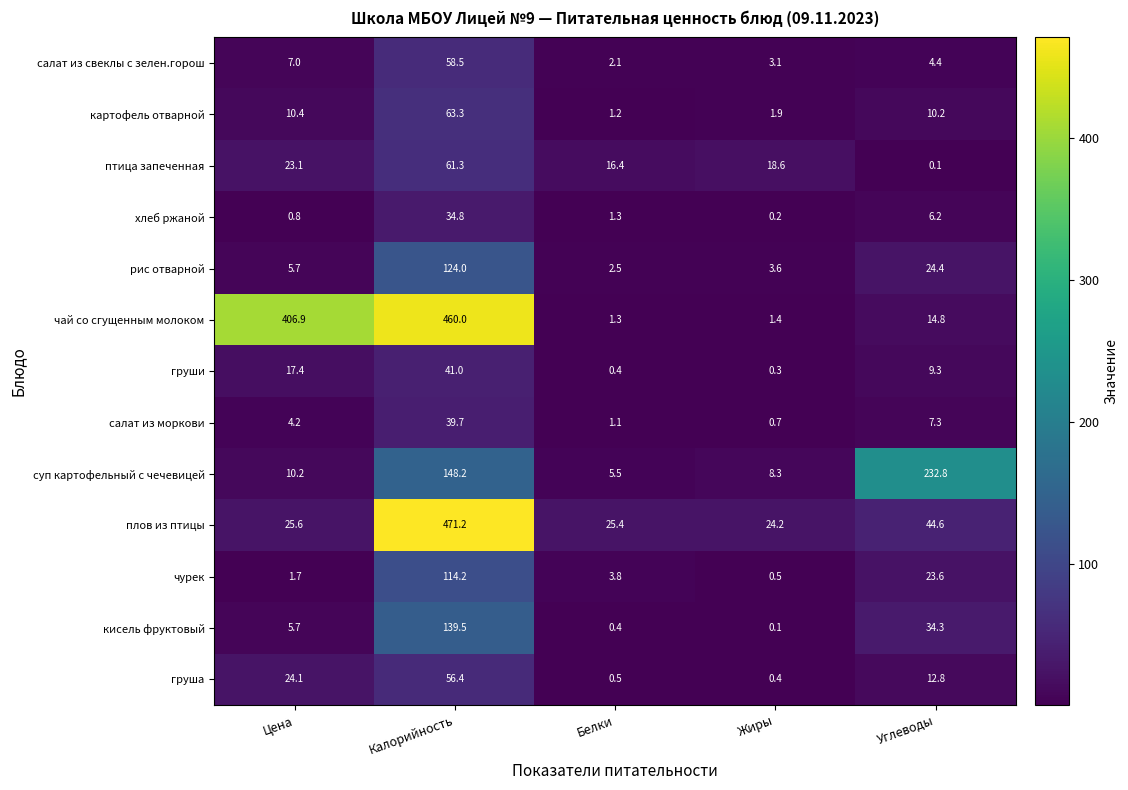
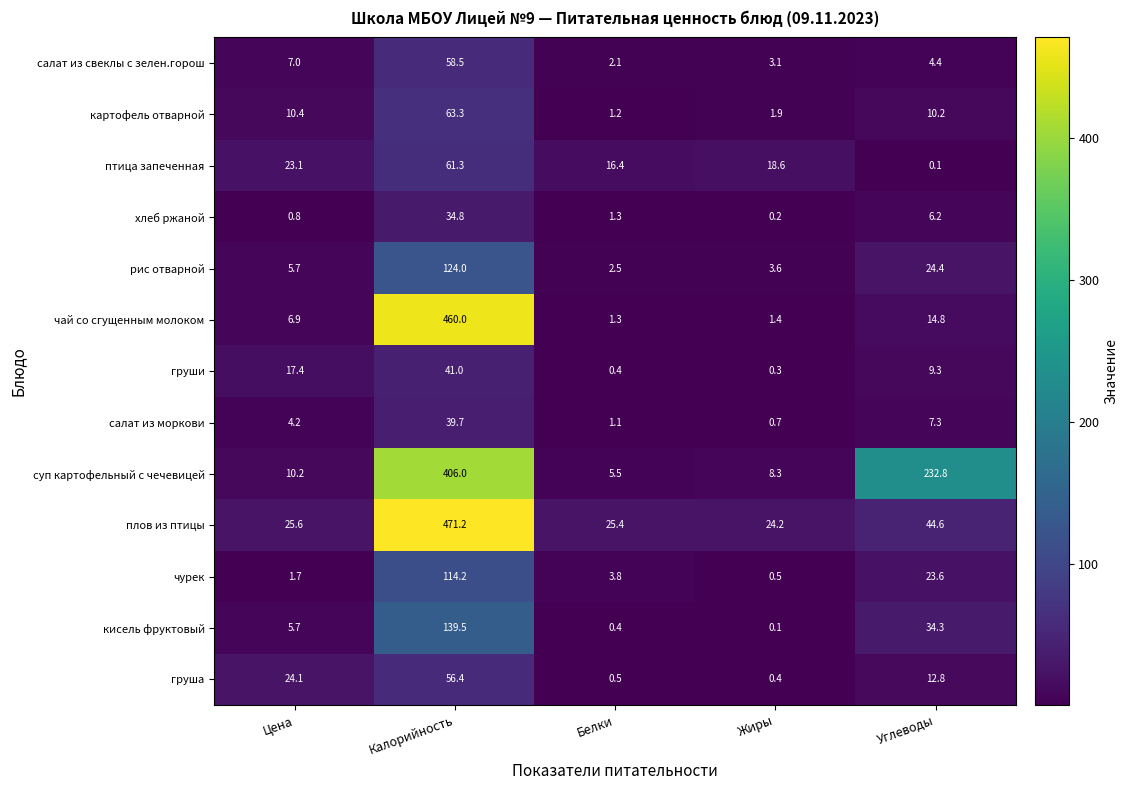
чай со сгущенным молоком, Цена: 406.9 -> 6.9
суп картофельный с чечевицей, Калорийность: 148.2 -> 406.0
